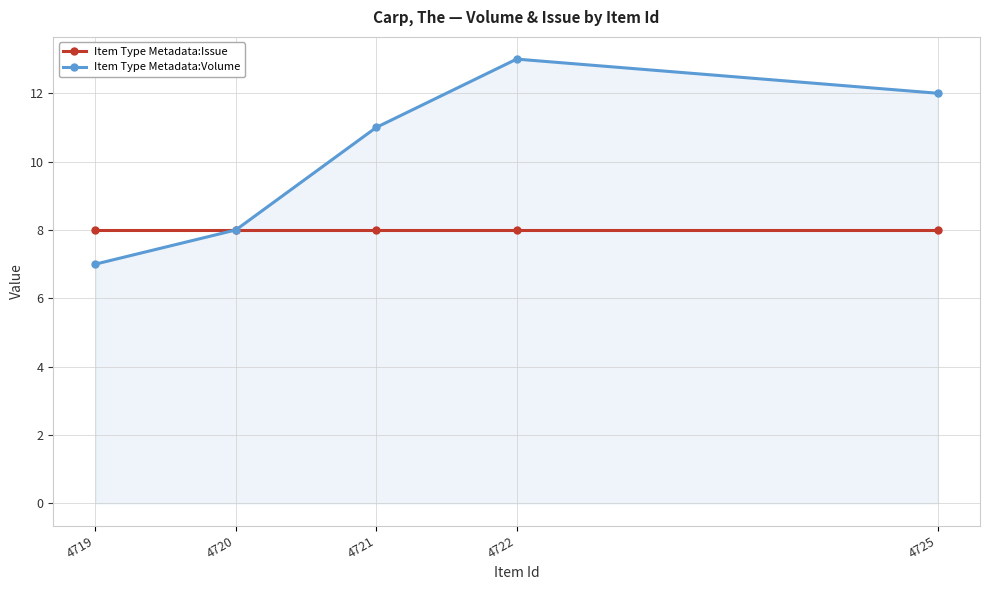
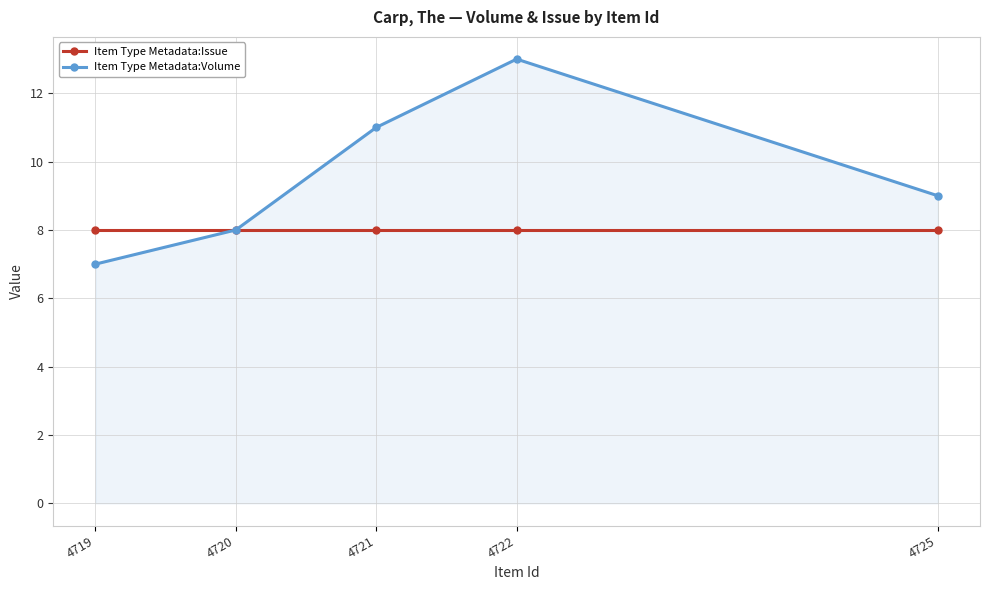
Item Type Metadata:Volume, 4725: 12 -> 9
